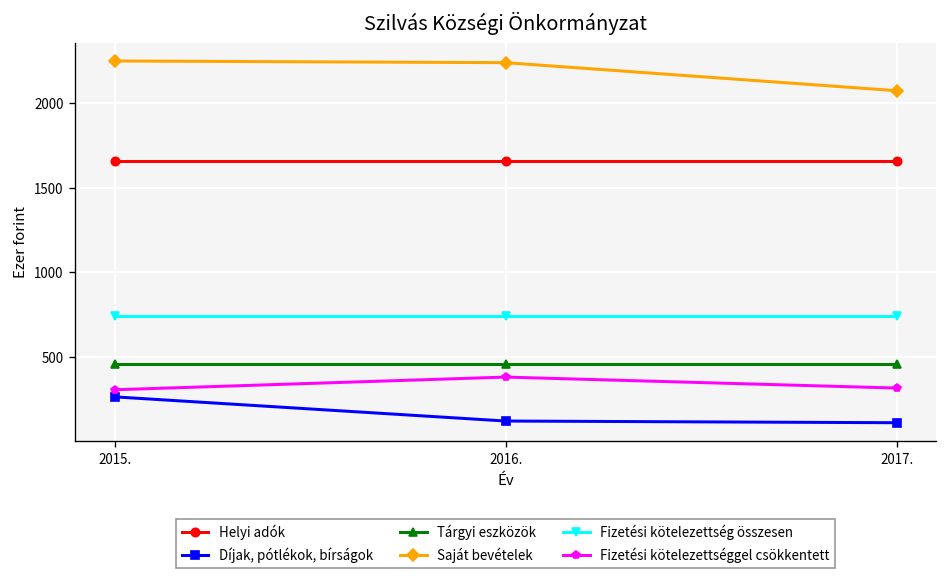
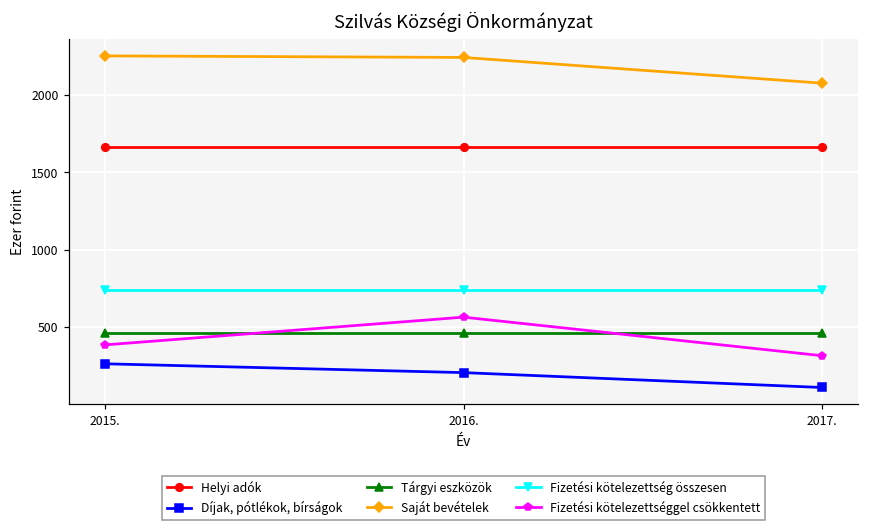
Fizetési kötelezettséggel csökkentett, 2015.: 310 -> 390
Díjak, pótlékok, bírságok, 2016.: 120 -> 210
Fizetési kötelezettséggel csökkentett, 2016.: 380 -> 560
